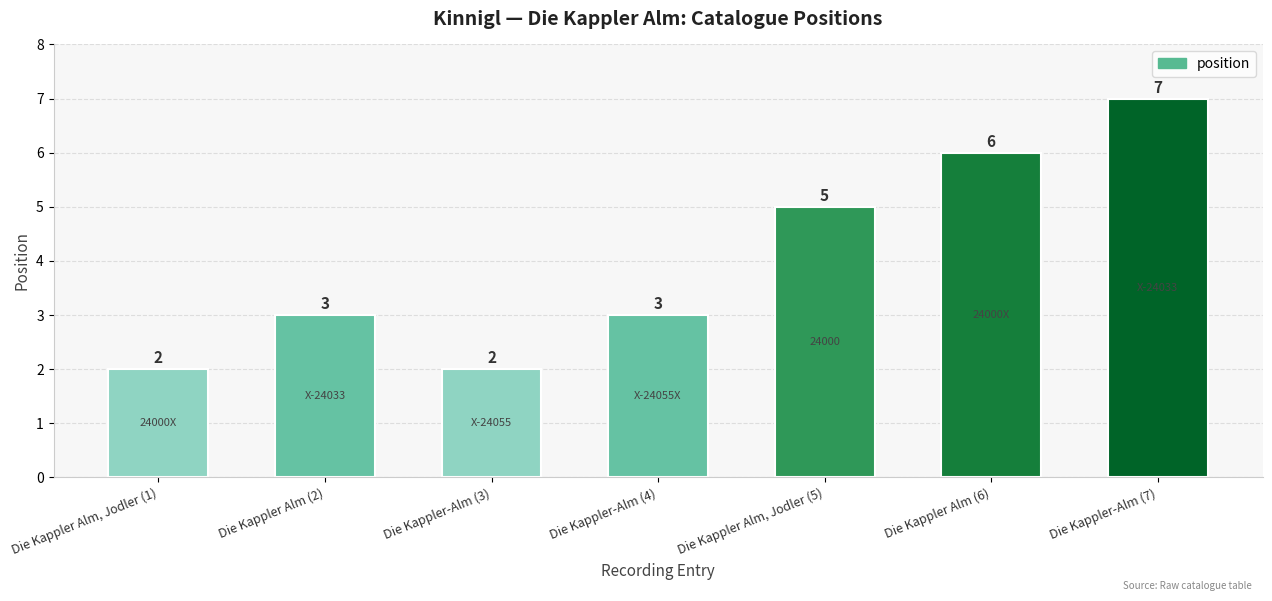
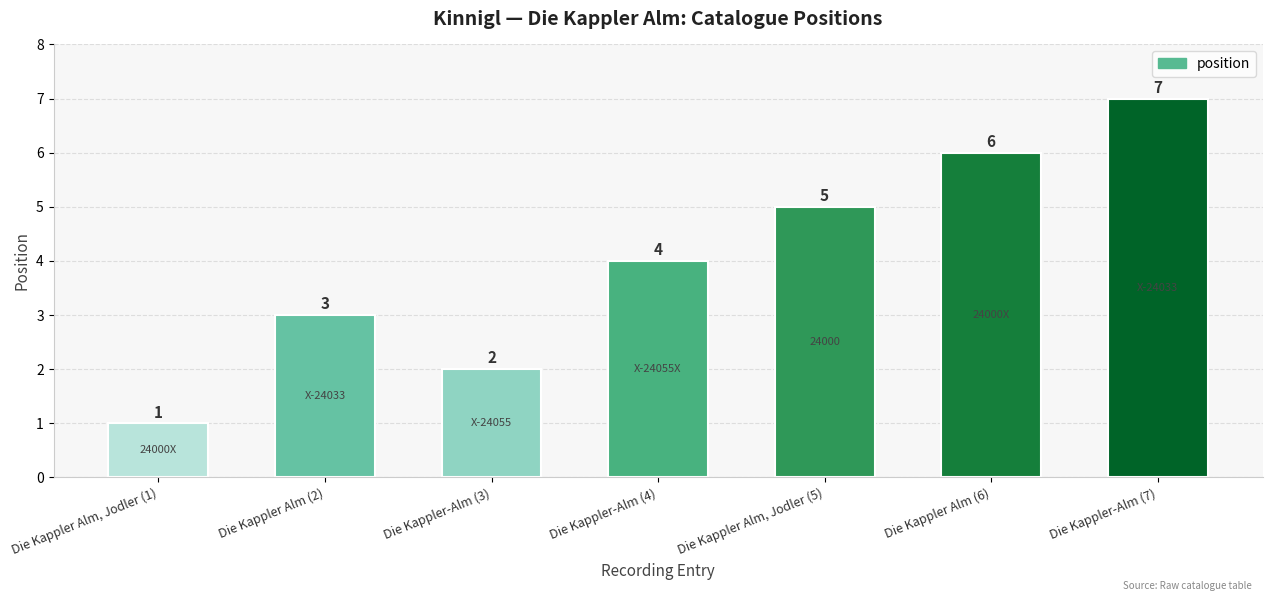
Die Kappler Alm, Jodler (1): 2 -> 1
Die Kappler-Alm (4): 3 -> 4
